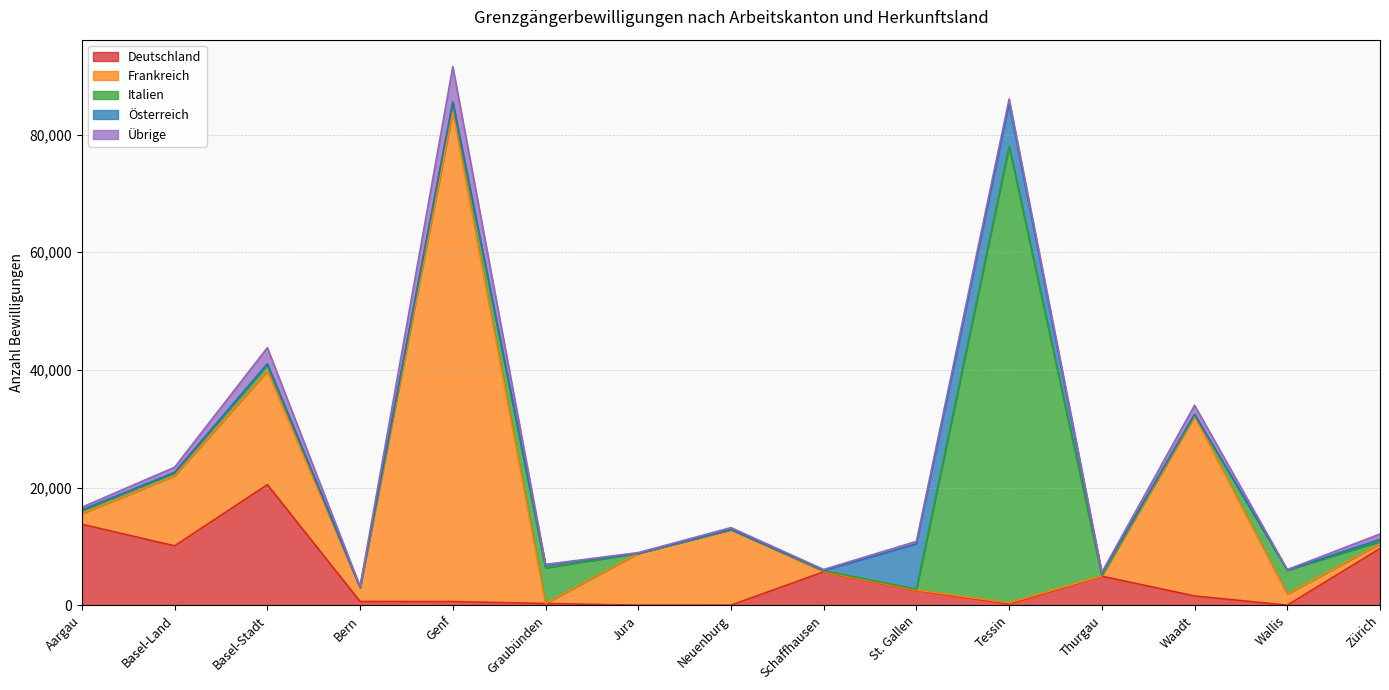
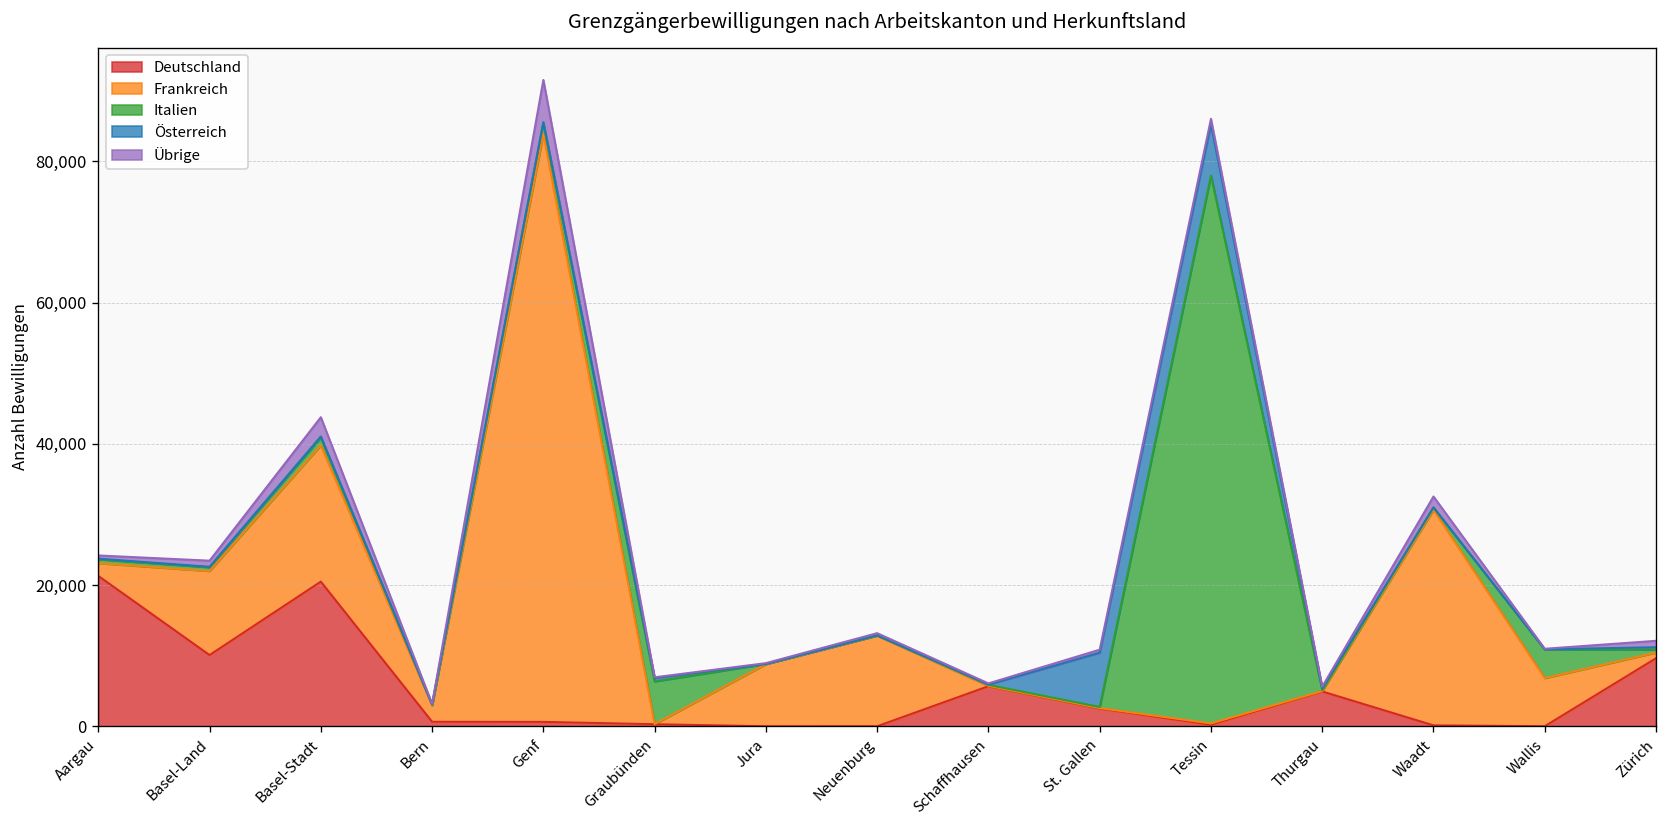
Deutschland, Aargau: 14,000 -> 21,000
Deutschland, Waadt: 2,000 -> 0
Frankreich, Wallis: 2,000 -> 7,000
